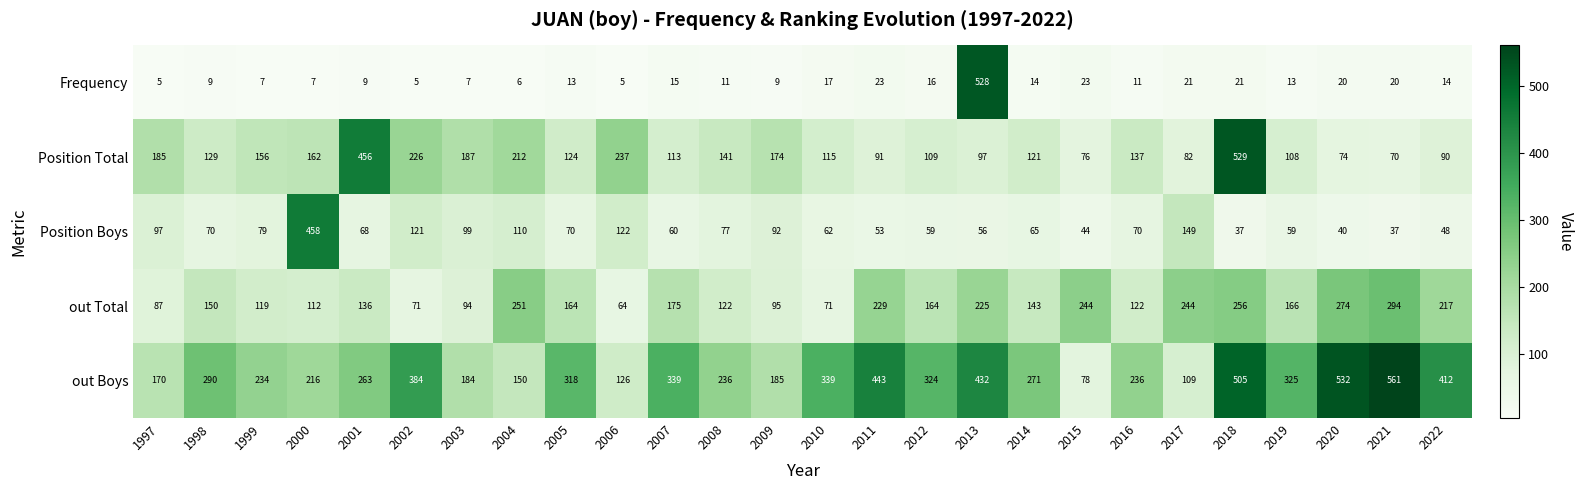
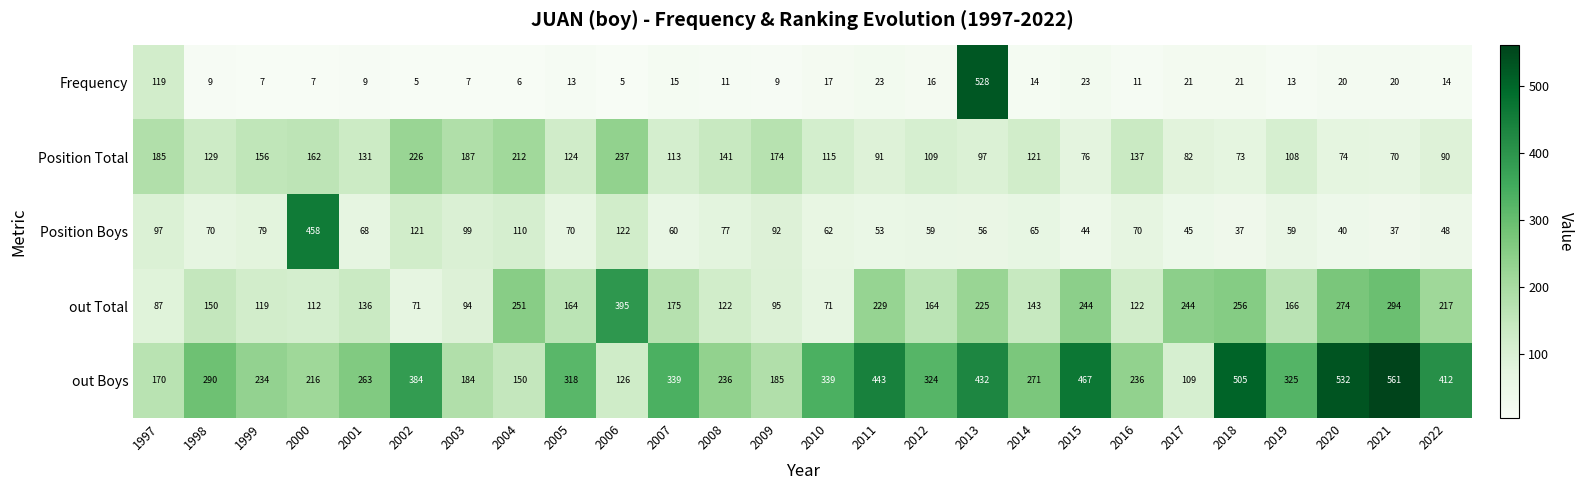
Frequency, 1997: 5 -> 119
Position Total, 2001: 456 -> 131
Position Total, 2018: 529 -> 73
Position Boys, 2017: 149 -> 45
out Total, 2006: 64 -> 395
out Boys, 2015: 78 -> 467
